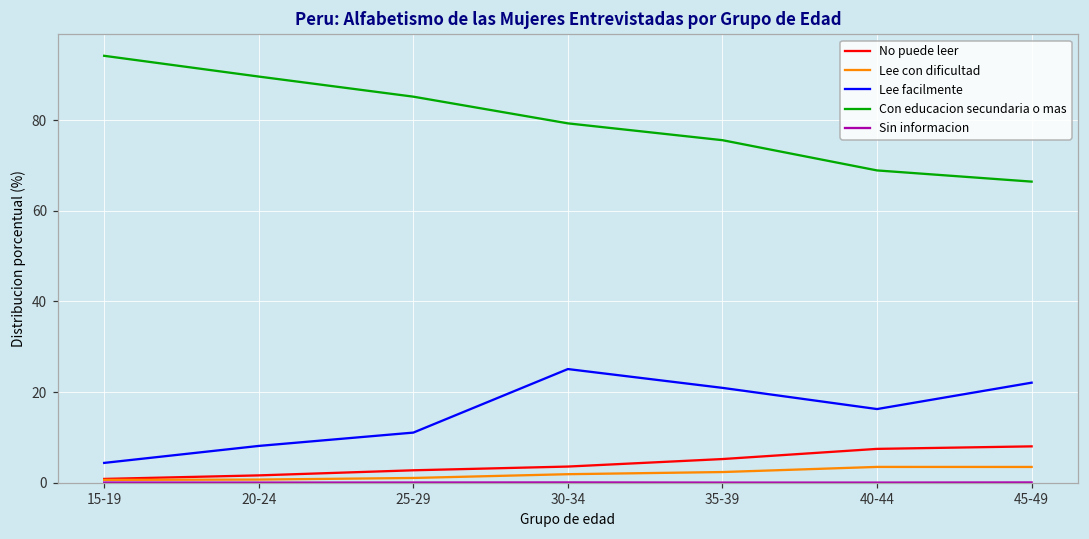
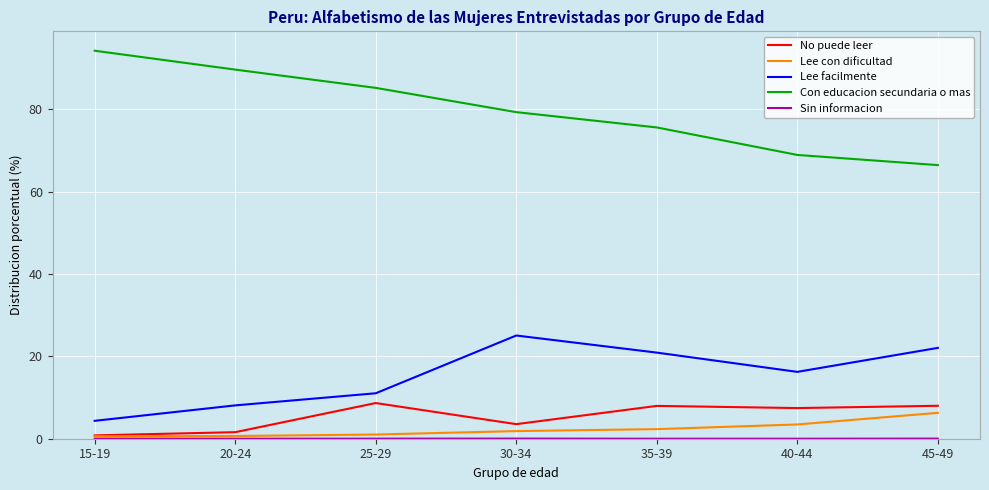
No puede leer, 25-29: 3 -> 9
No puede leer, 35-39: 5 -> 8
Lee con dificultad, 45-49: 3 -> 6
